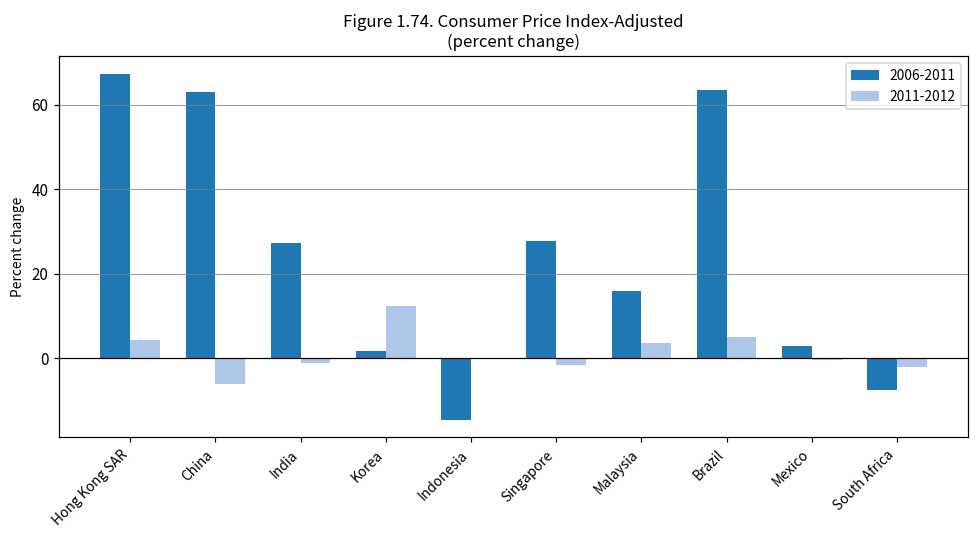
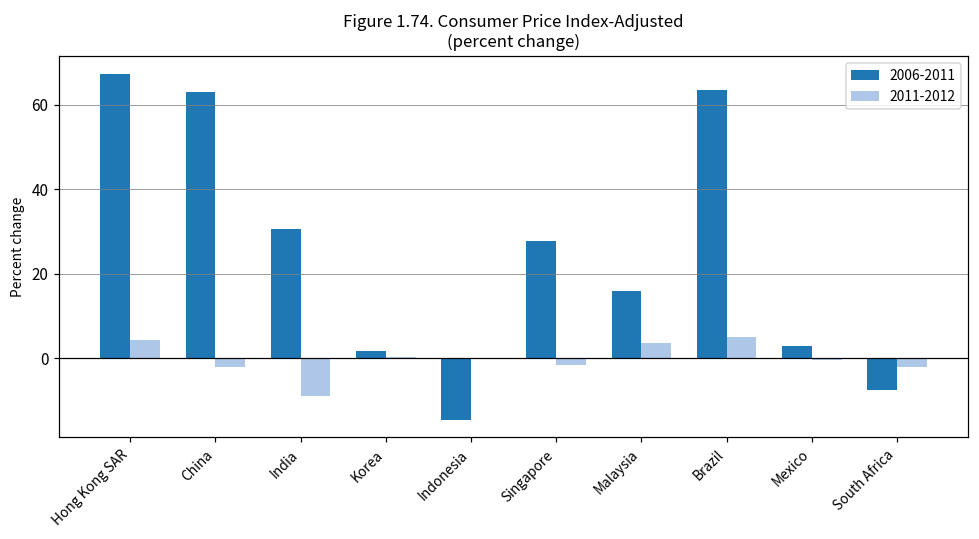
2011-2012, China: -6 -> -2
2006-2011, India: 27 -> 31
2011-2012, India: -1 -> -9
2011-2012, Korea: 12 -> 0
